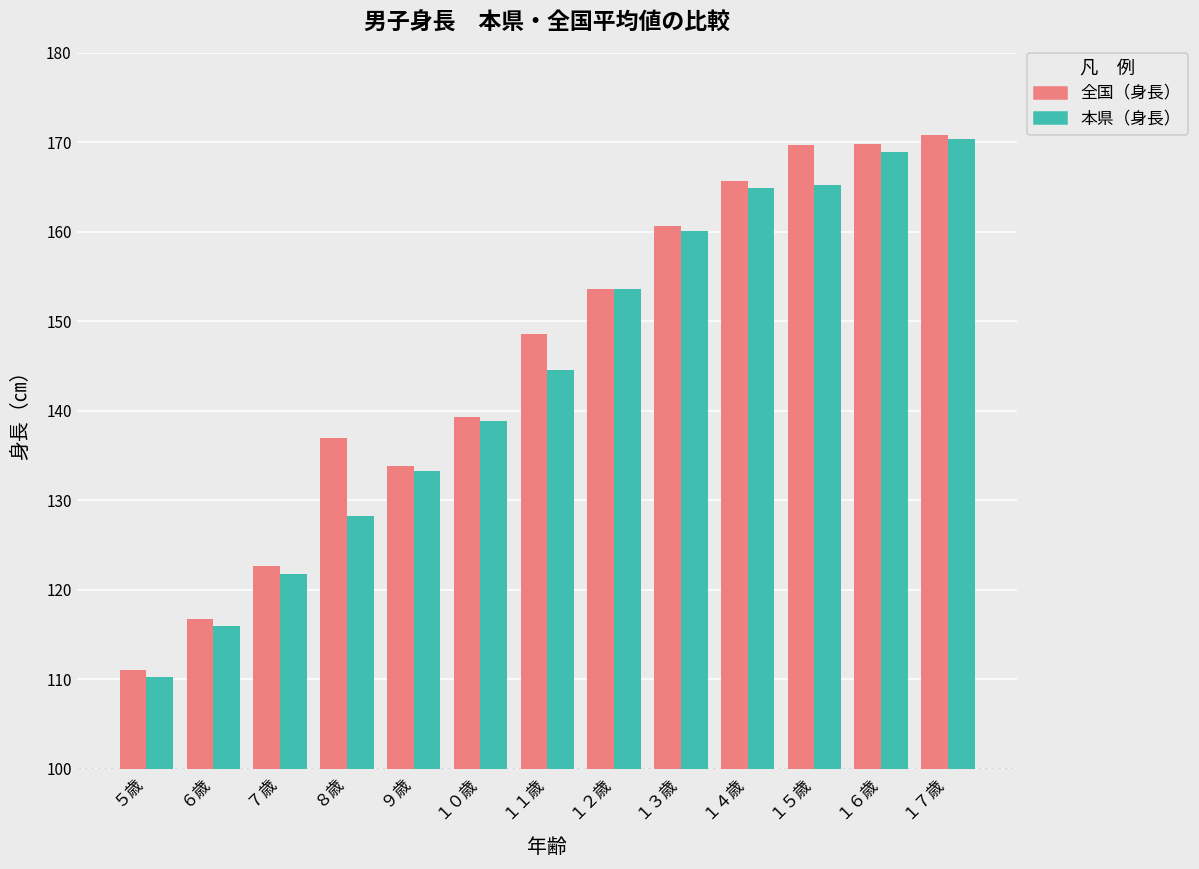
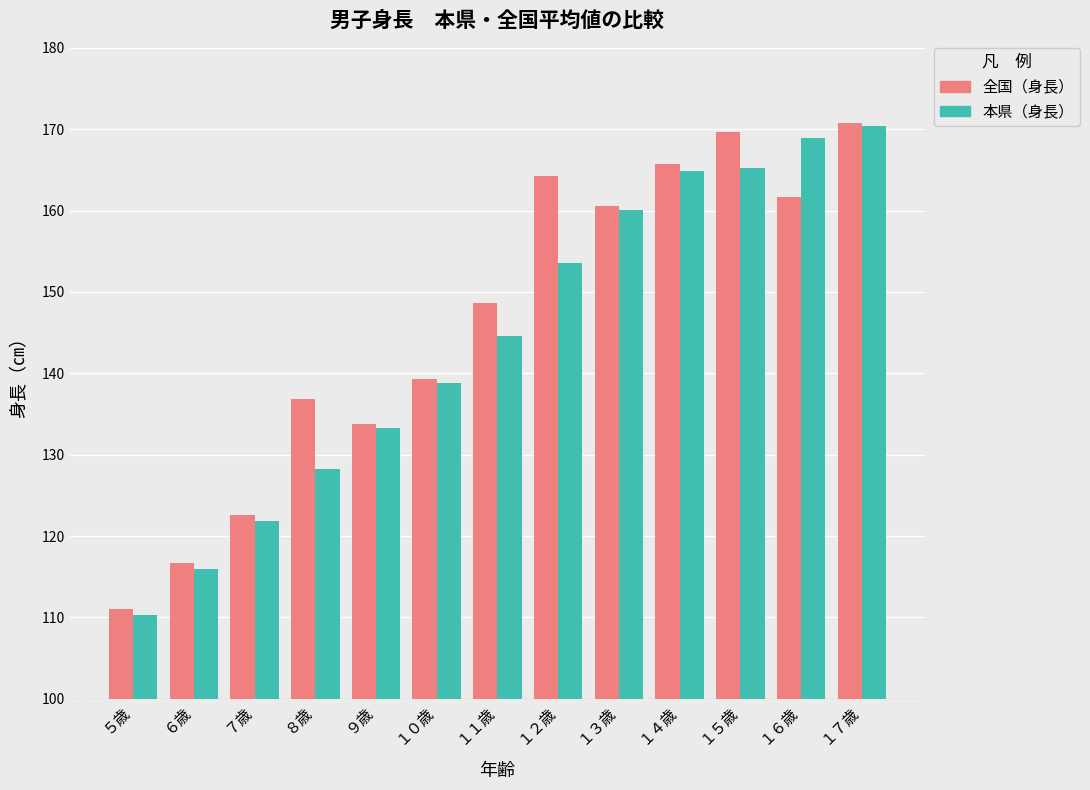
全国（身長）, １２歳: 154 -> 164
全国（身長）, １６歳: 170 -> 162
